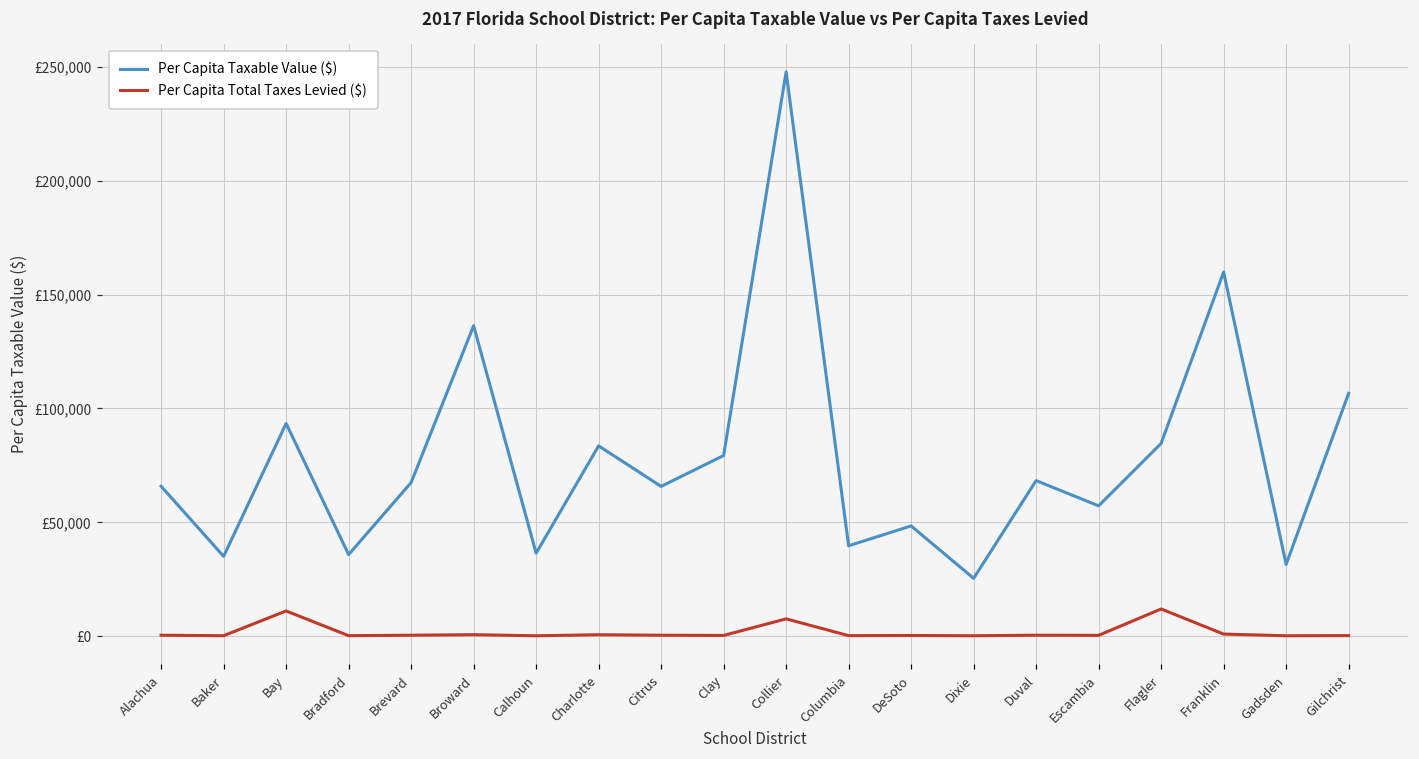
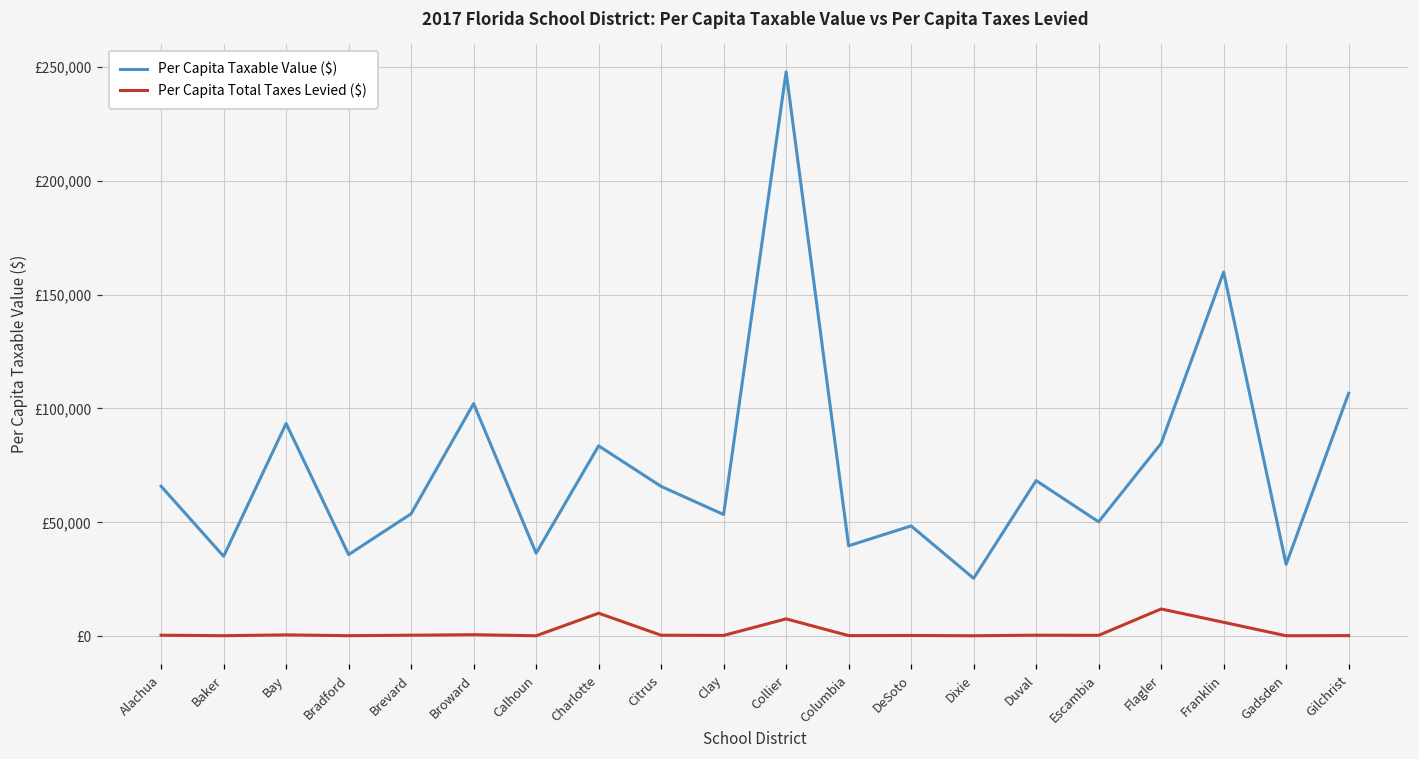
Per Capita Total Taxes Levied ($), Bay: £11,000 -> £1,000
Per Capita Taxable Value ($), Brevard: £67,000 -> £54,000
Per Capita Taxable Value ($), Broward: £136,000 -> £102,000
Per Capita Total Taxes Levied ($), Charlotte: £1,000 -> £10,000
Per Capita Taxable Value ($), Clay: £79,000 -> £53,000
Per Capita Taxable Value ($), Escambia: £57,000 -> £50,000
Per Capita Total Taxes Levied ($), Franklin: £1,000 -> £6,000
